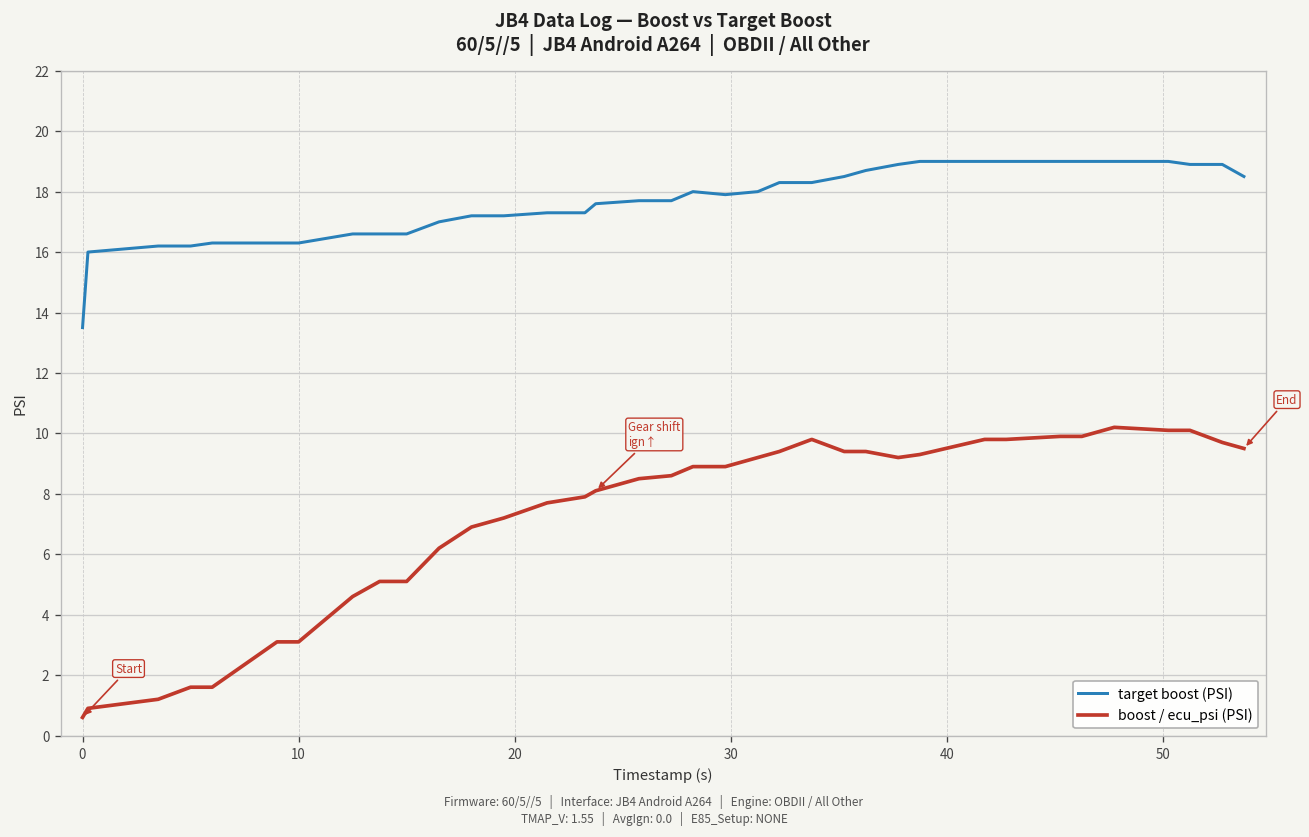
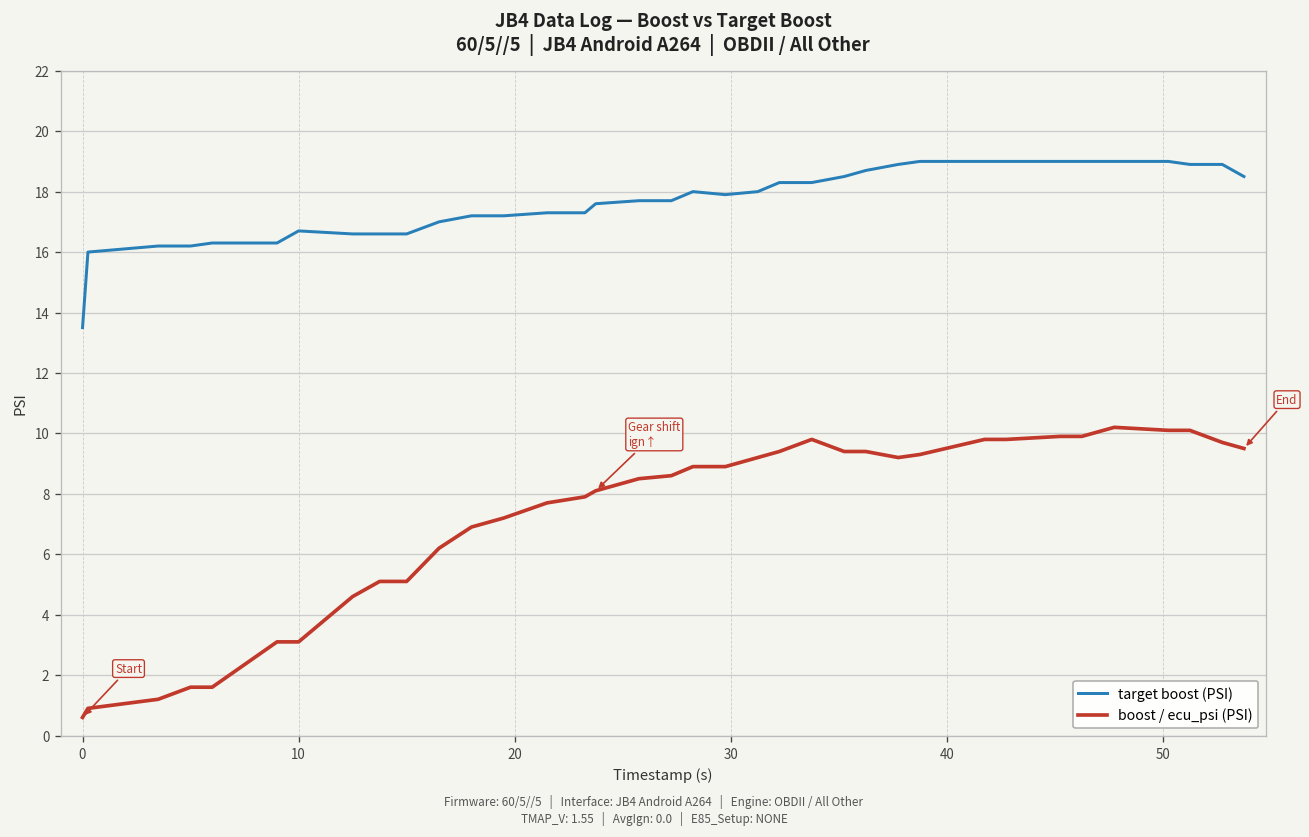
target boost (PSI), 10: 16.3 -> 16.7
